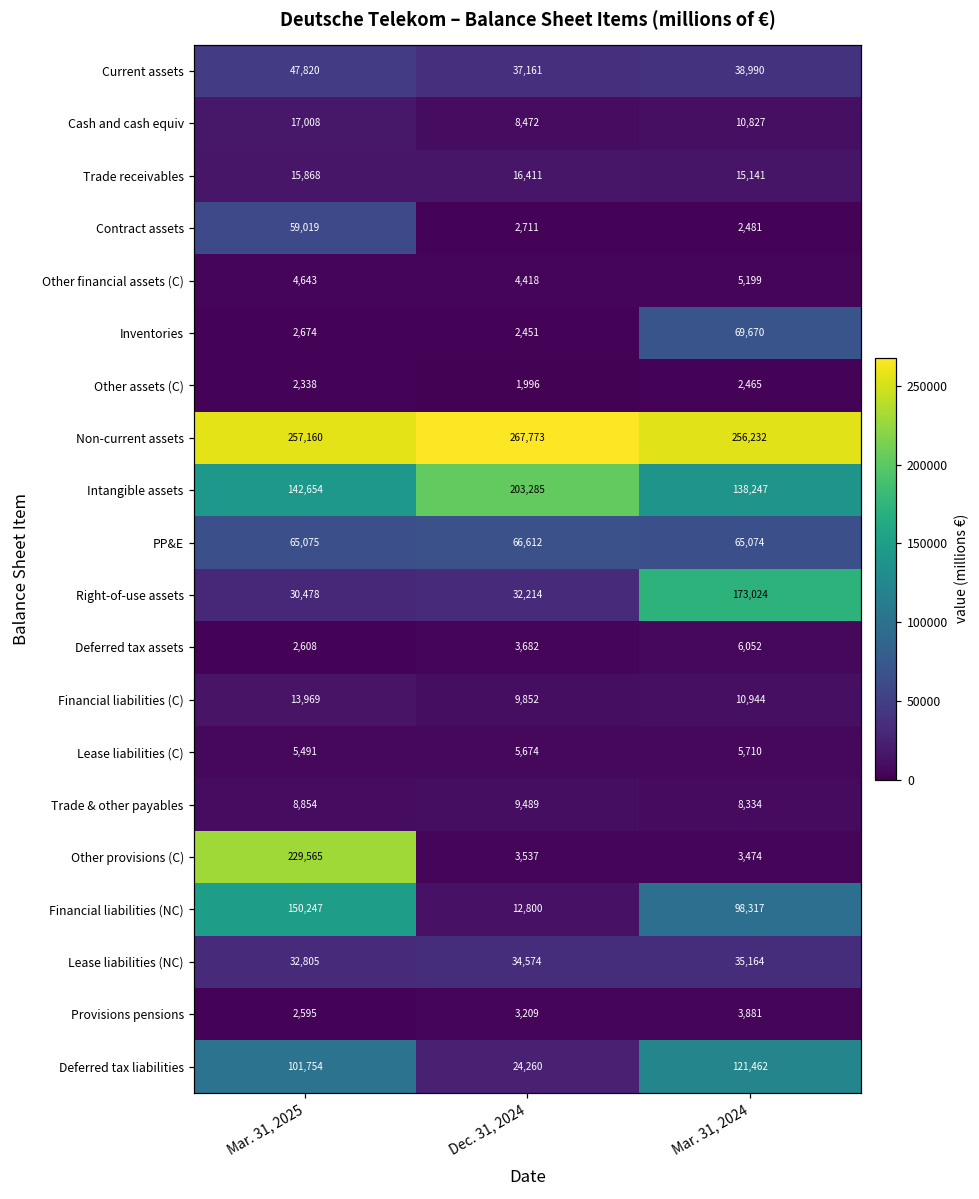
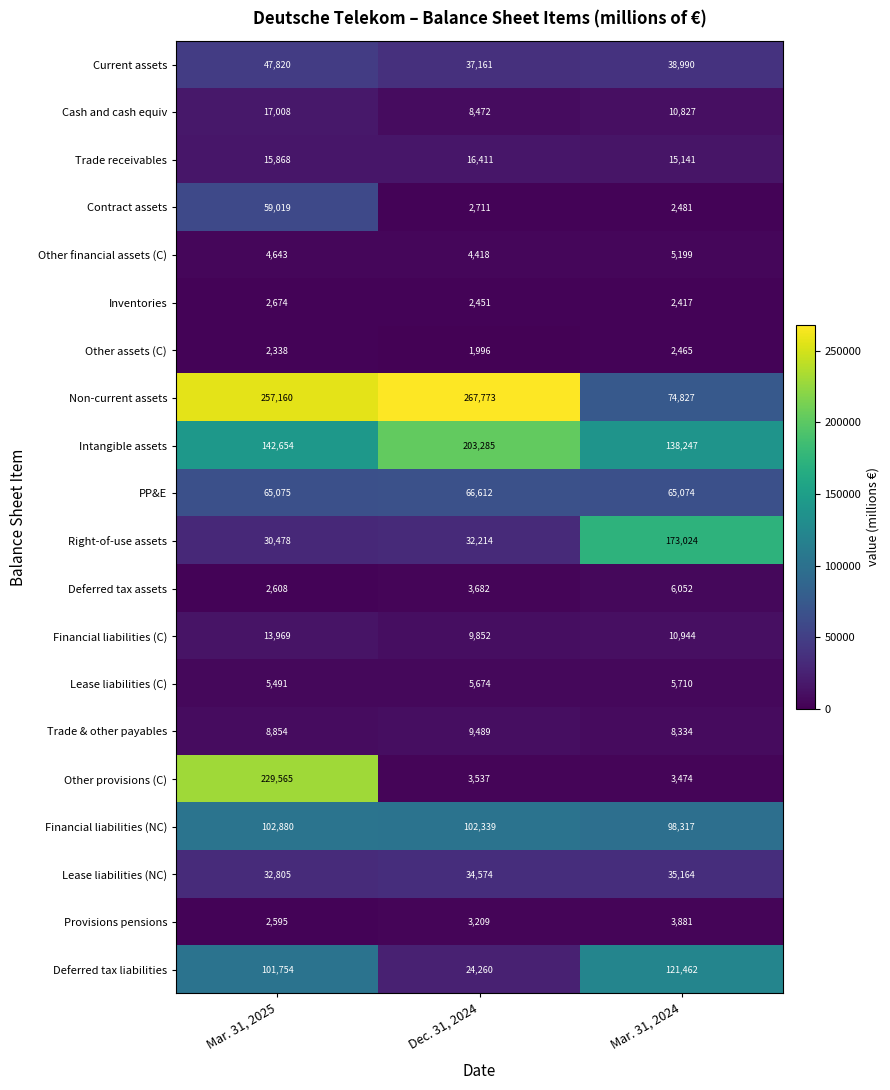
Inventories, Mar. 31, 2024: 69,670 -> 2,417
Non-current assets, Mar. 31, 2024: 256,232 -> 74,827
Financial liabilities (NC), Mar. 31, 2025: 150,247 -> 102,880
Financial liabilities (NC), Dec. 31, 2024: 12,800 -> 102,339
